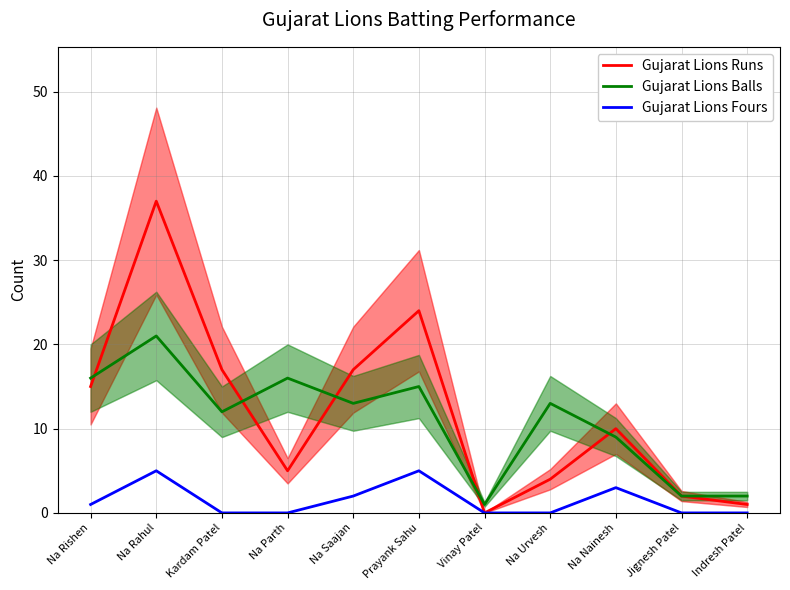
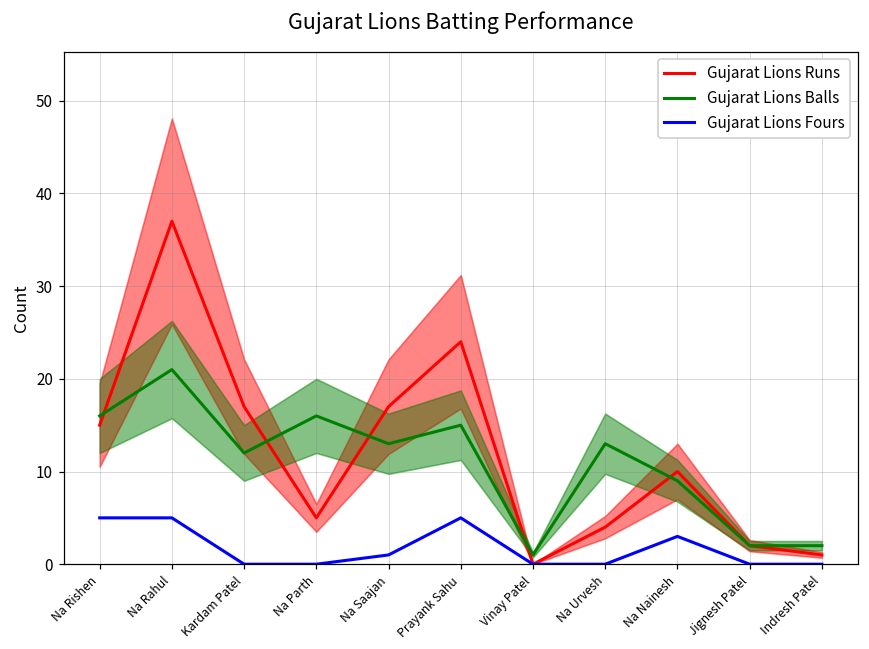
Gujarat Lions Fours, Na Rishen: 1 -> 5
Gujarat Lions Fours, Na Saajan: 2 -> 1
